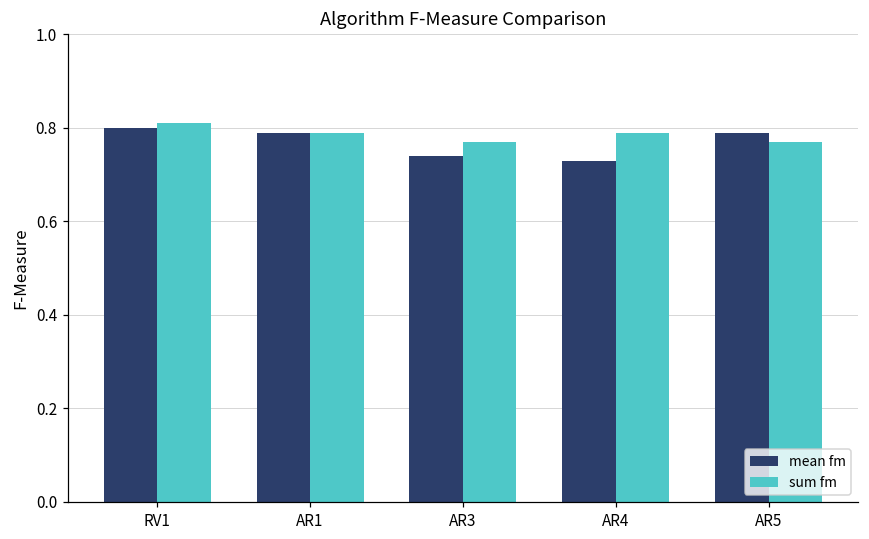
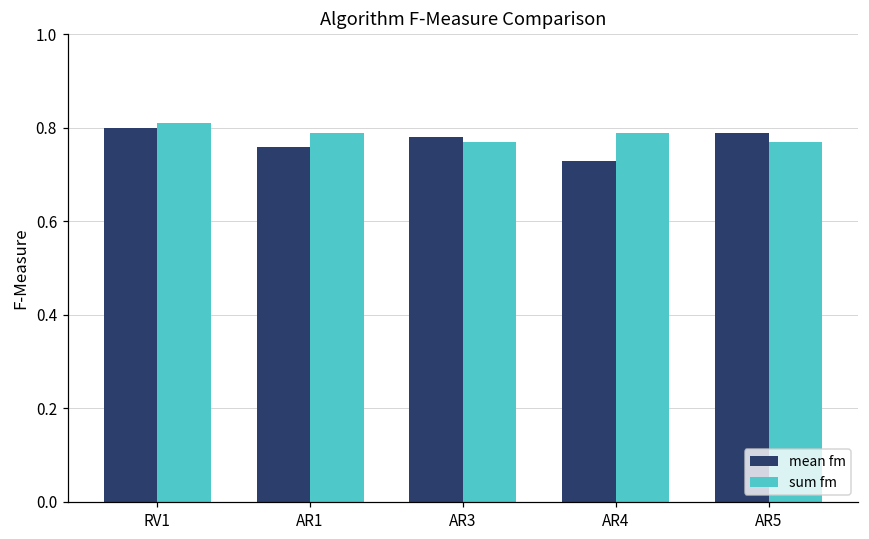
mean fm, AR1: 0.79 -> 0.76
mean fm, AR3: 0.74 -> 0.78
